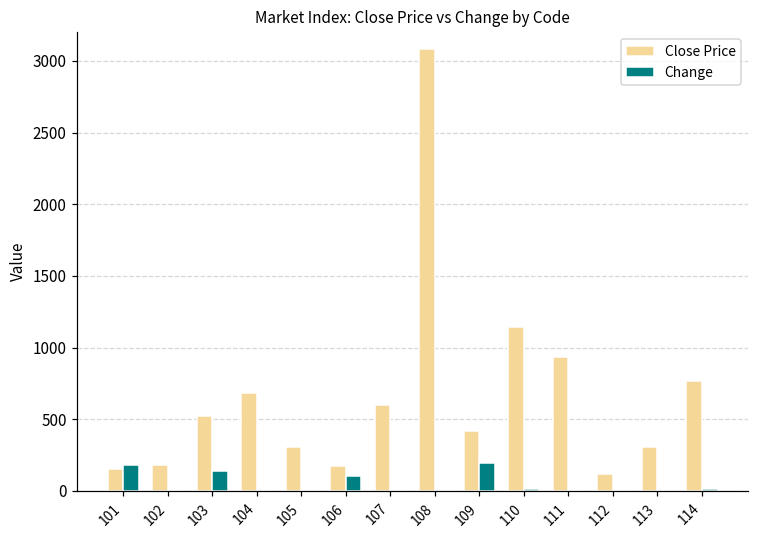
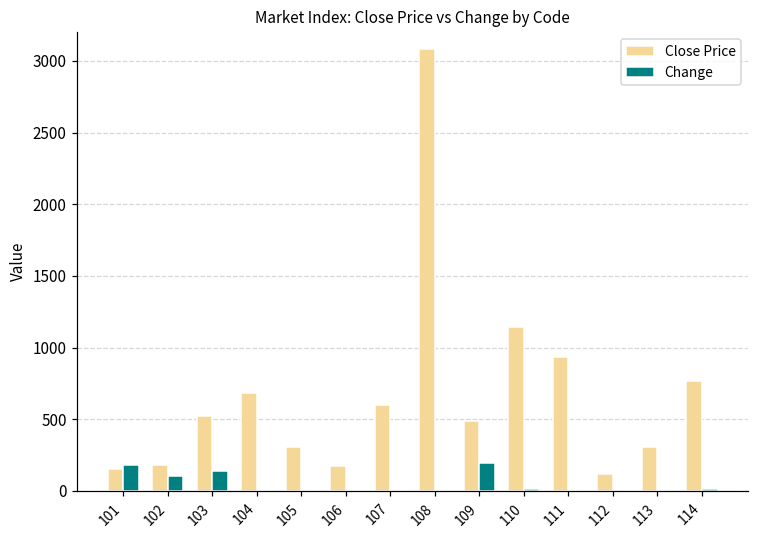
Change, 102: 10 -> 110
Change, 106: 100 -> 0
Close Price, 109: 420 -> 490
